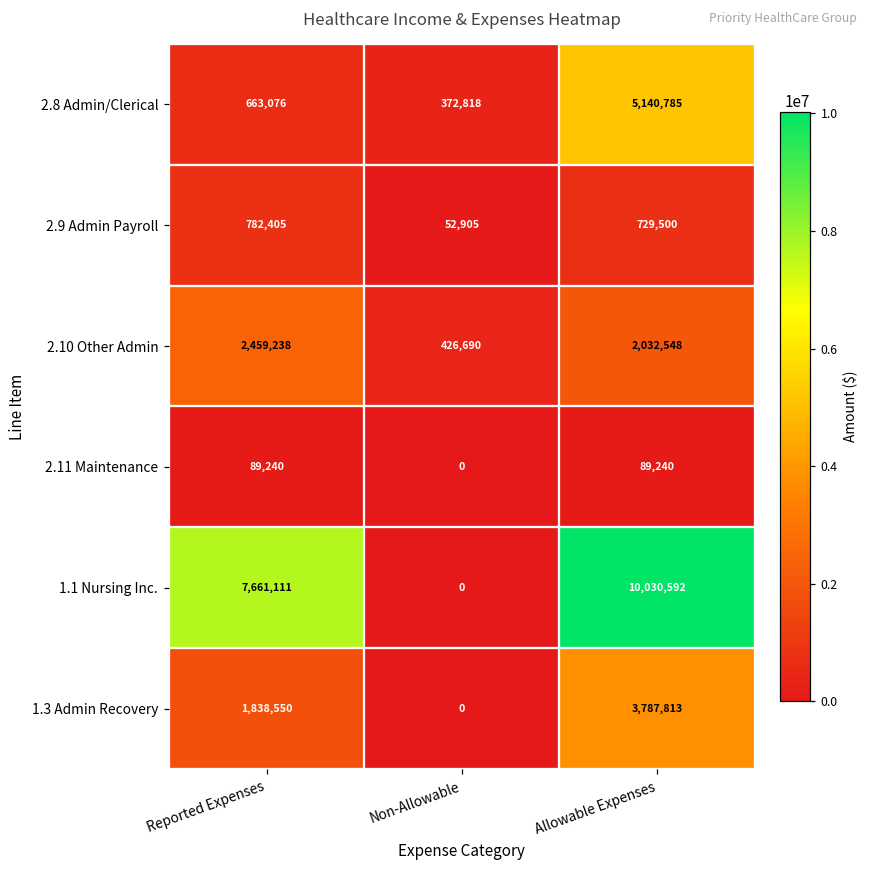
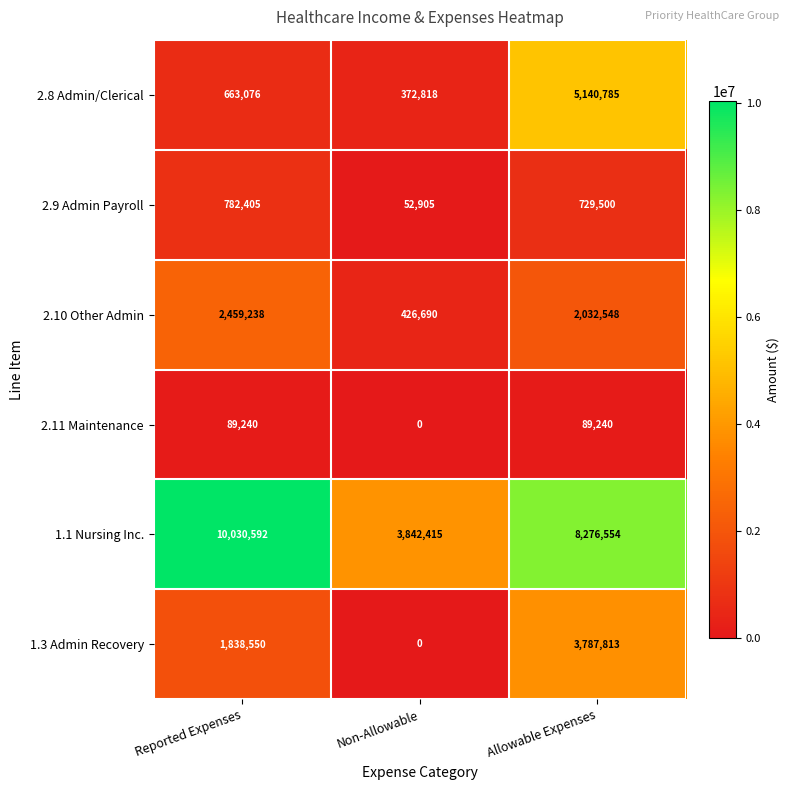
1.1 Nursing Inc., Reported Expenses: 7,661,111 -> 10,030,592
1.1 Nursing Inc., Non-Allowable: 0 -> 3,842,415
1.1 Nursing Inc., Allowable Expenses: 10,030,592 -> 8,276,554
